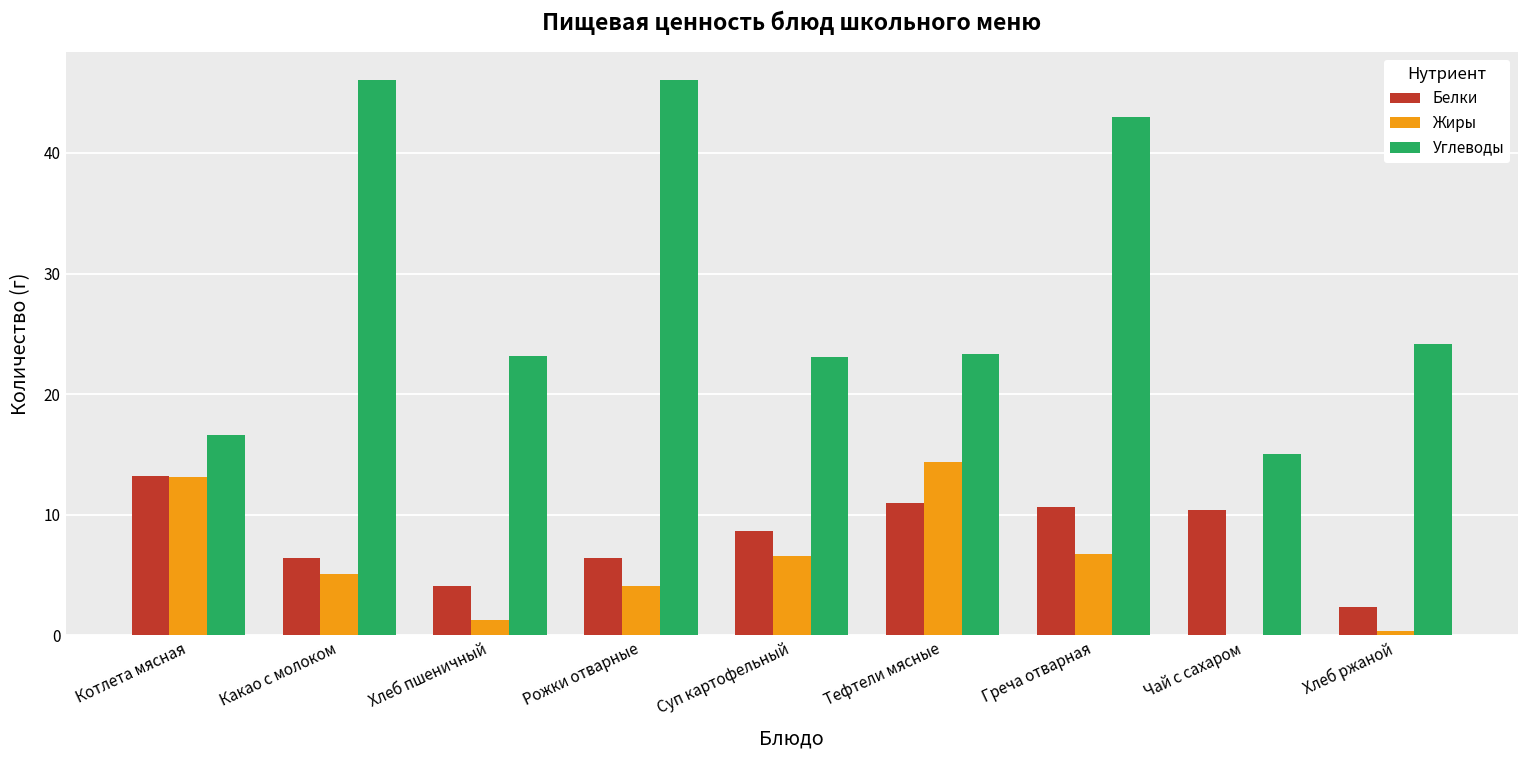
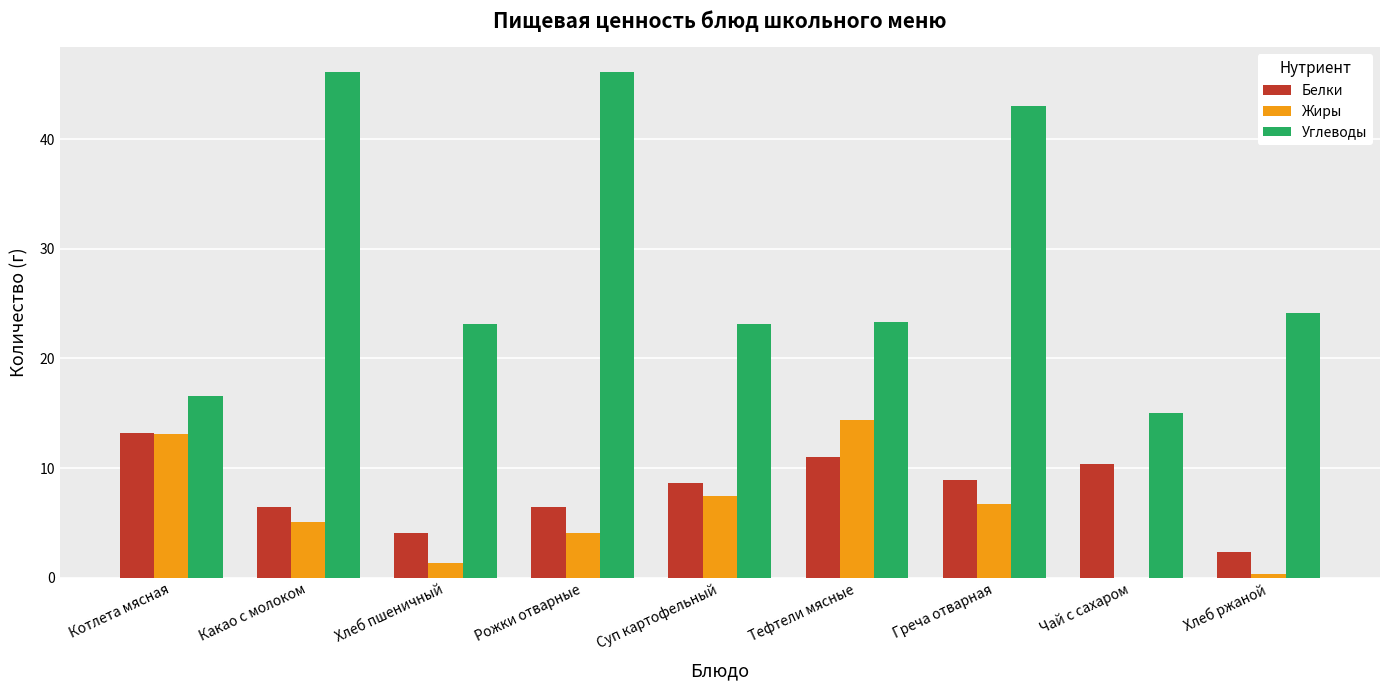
Жиры, Суп картофельный: 6.6 -> 7.5
Белки, Греча отварная: 10.6 -> 9.0
